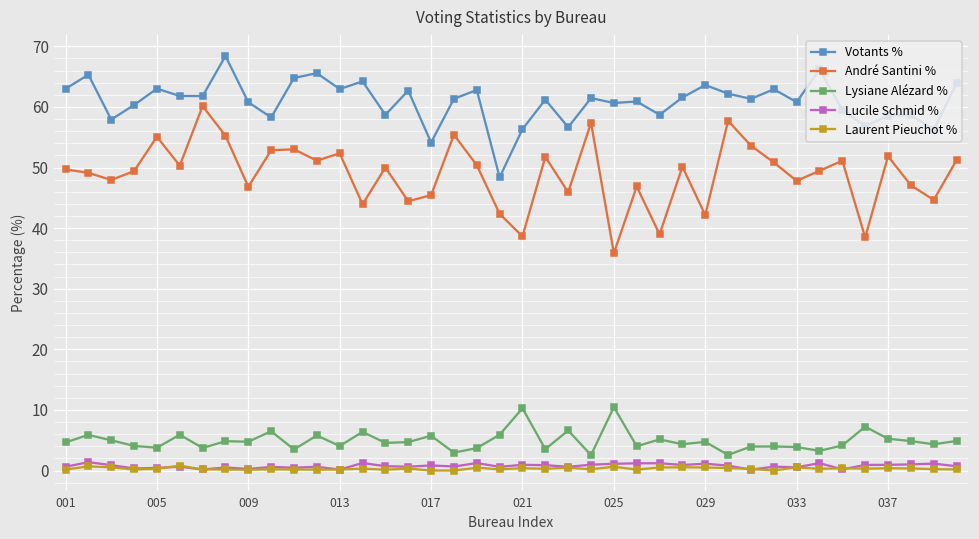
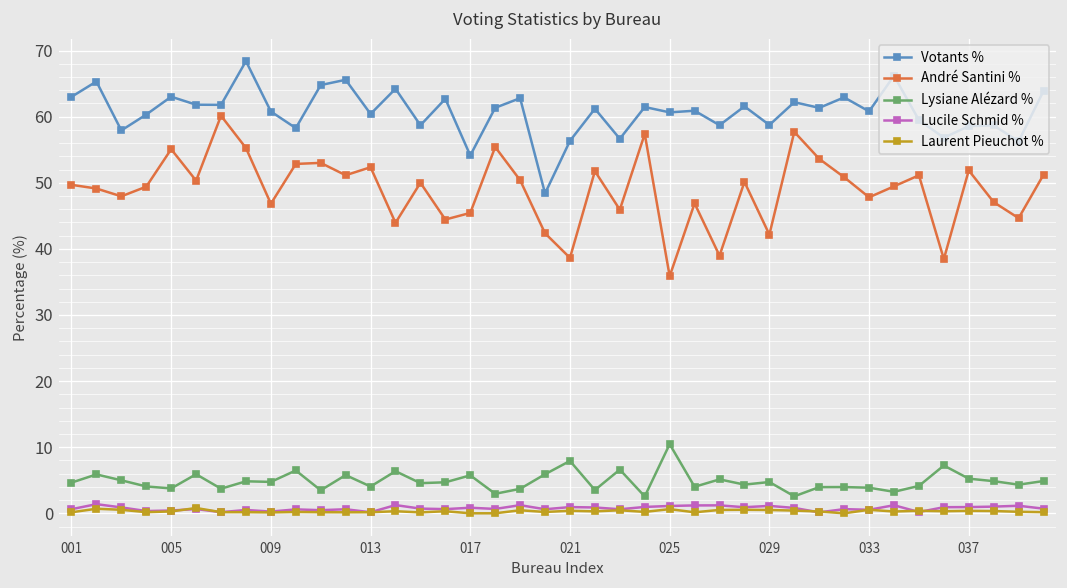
Votants %, 013: 63 -> 60
Lysiane Alézard %, 021: 10 -> 8
Votants %, 029: 64 -> 59
